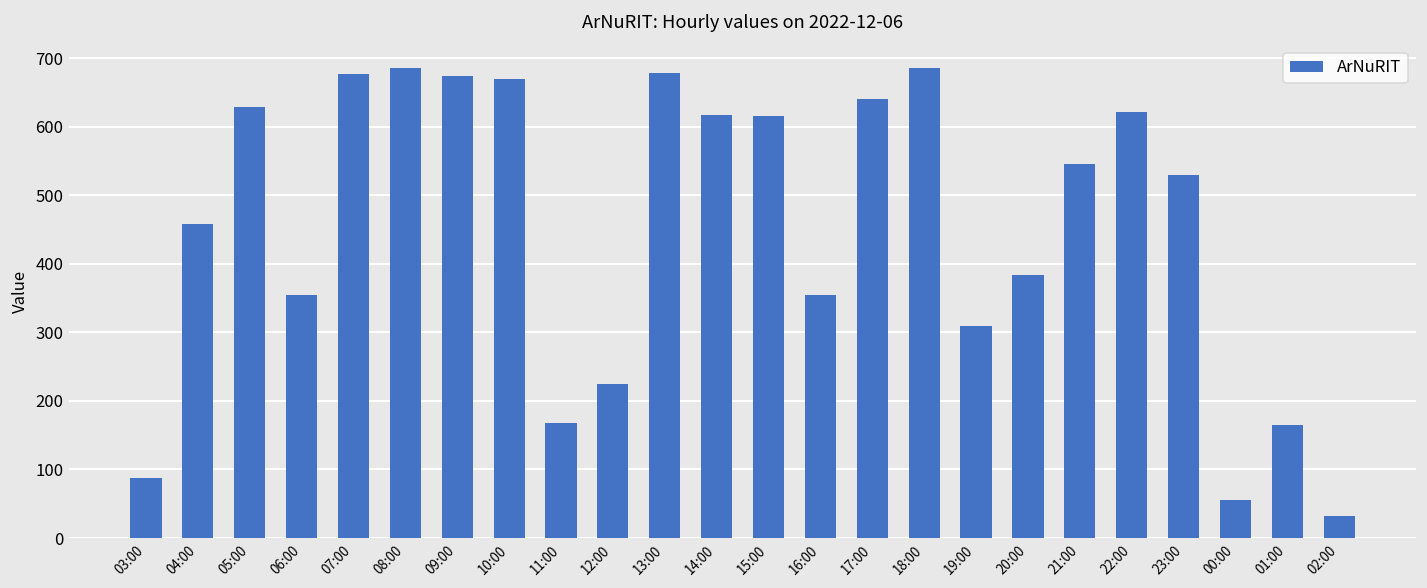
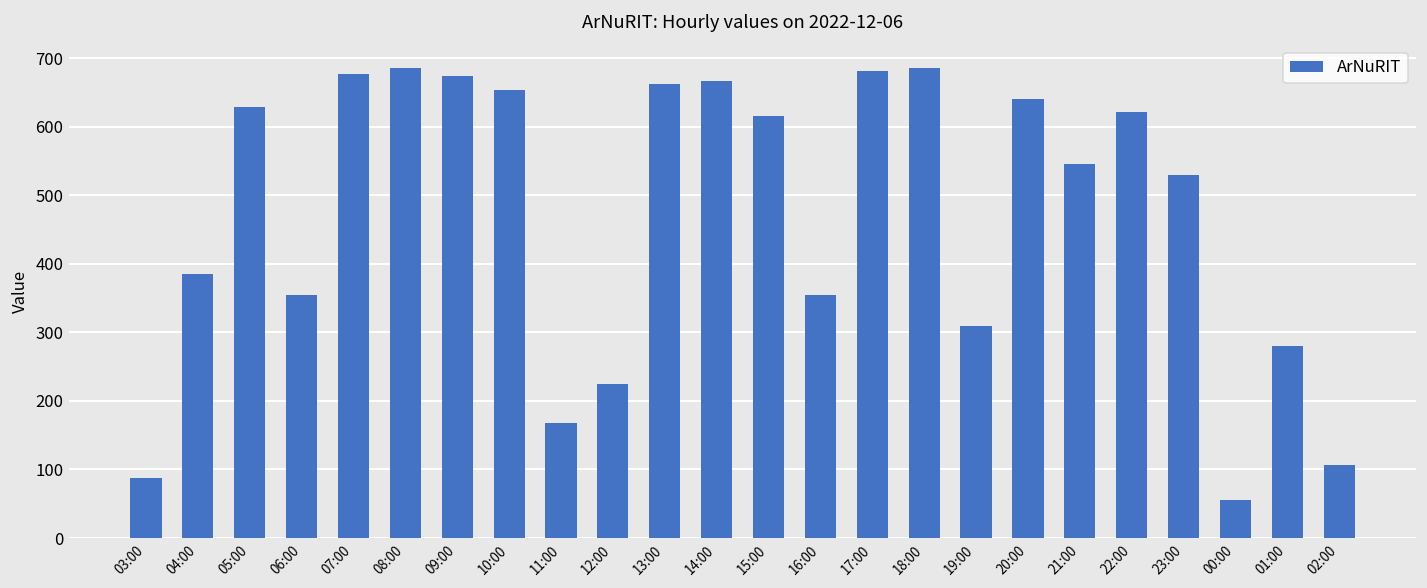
04:00: 460 -> 390
10:00: 670 -> 650
13:00: 680 -> 660
14:00: 620 -> 670
17:00: 640 -> 680
20:00: 380 -> 640
01:00: 170 -> 280
02:00: 30 -> 110
